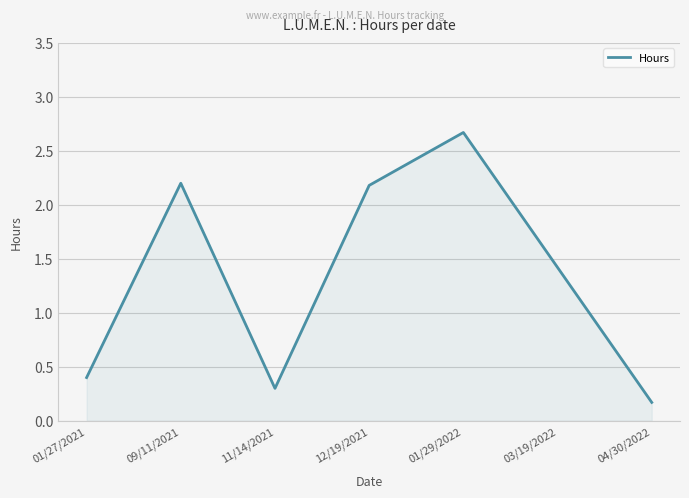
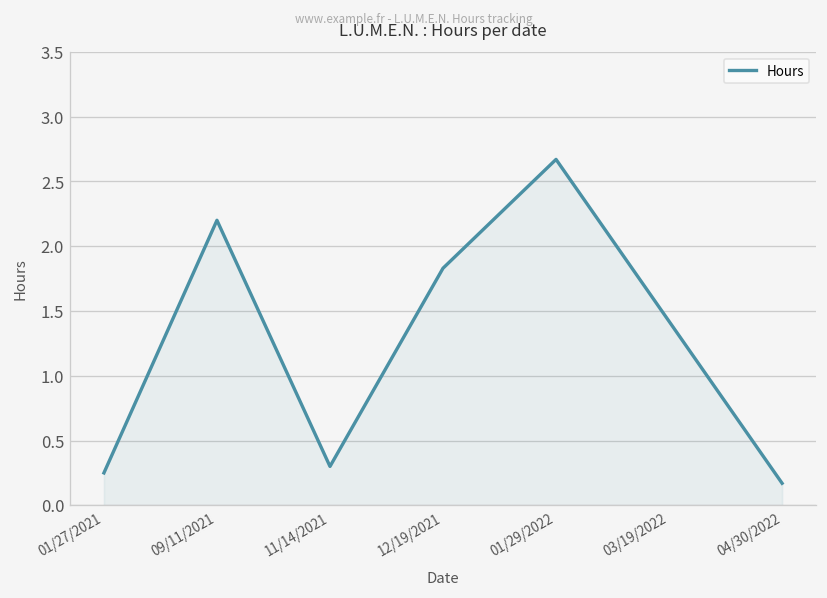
01/27/2021: 0.40 -> 0.25
12/19/2021: 2.18 -> 1.83
